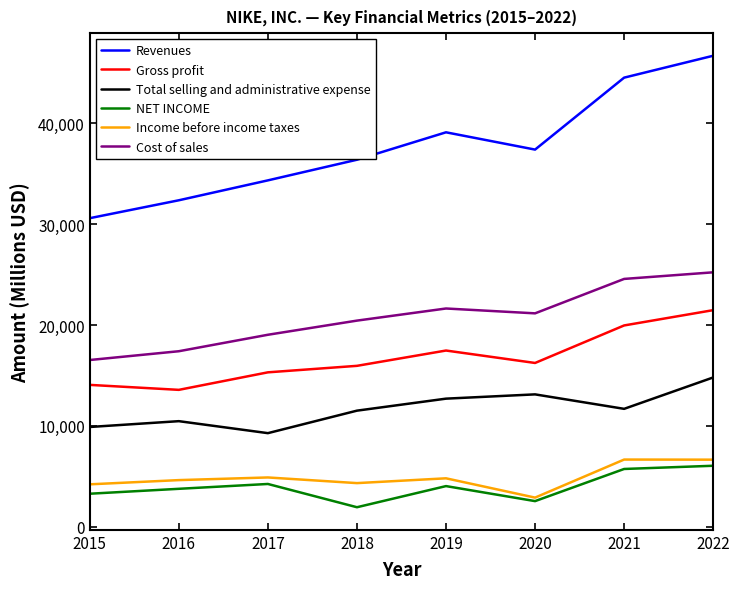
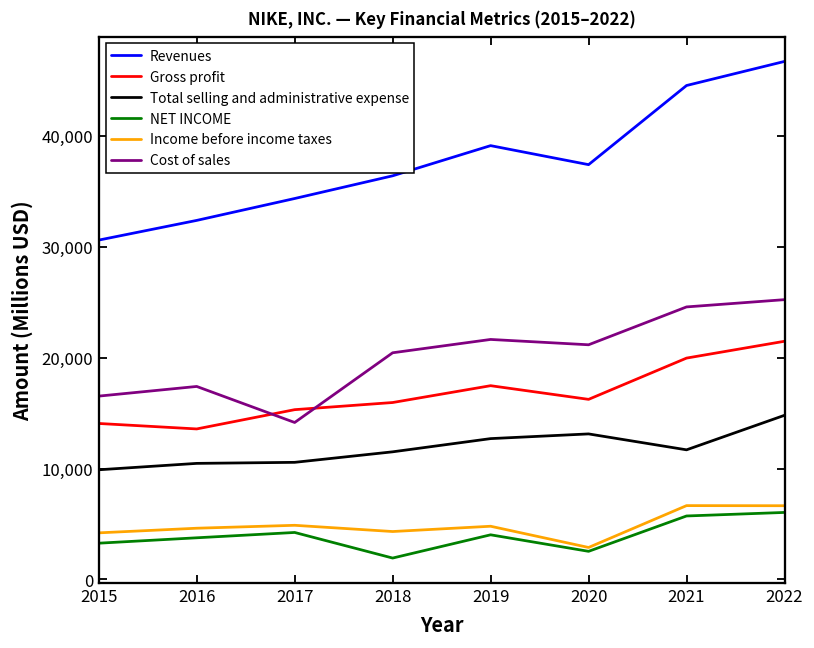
Total selling and administrative expense, 2017: 9,300 -> 10,600
Cost of sales, 2017: 19,000 -> 14,200
